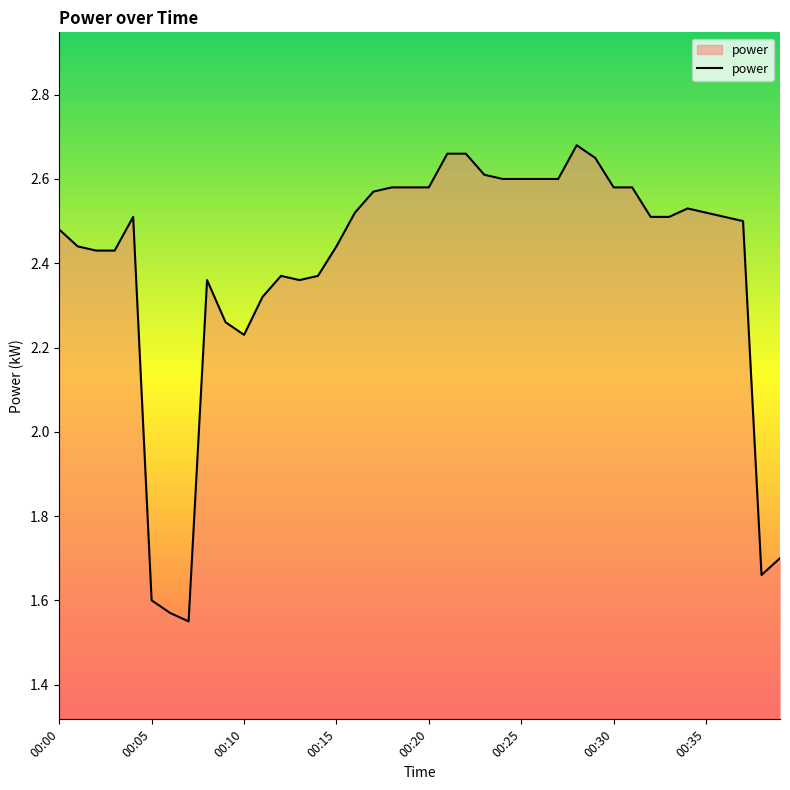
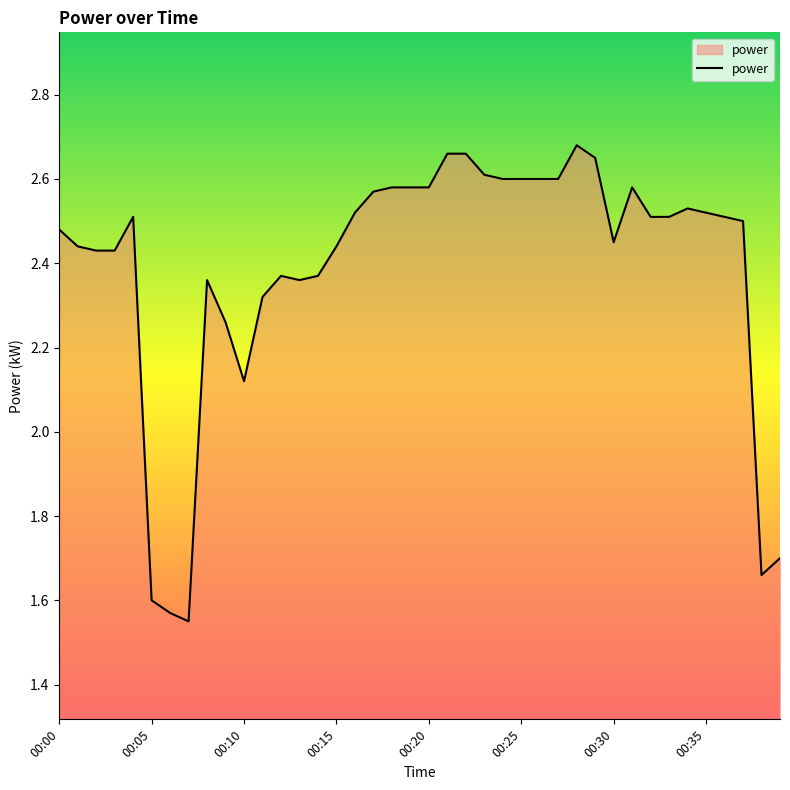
00:10: 2.23 -> 2.12
00:30: 2.58 -> 2.45
